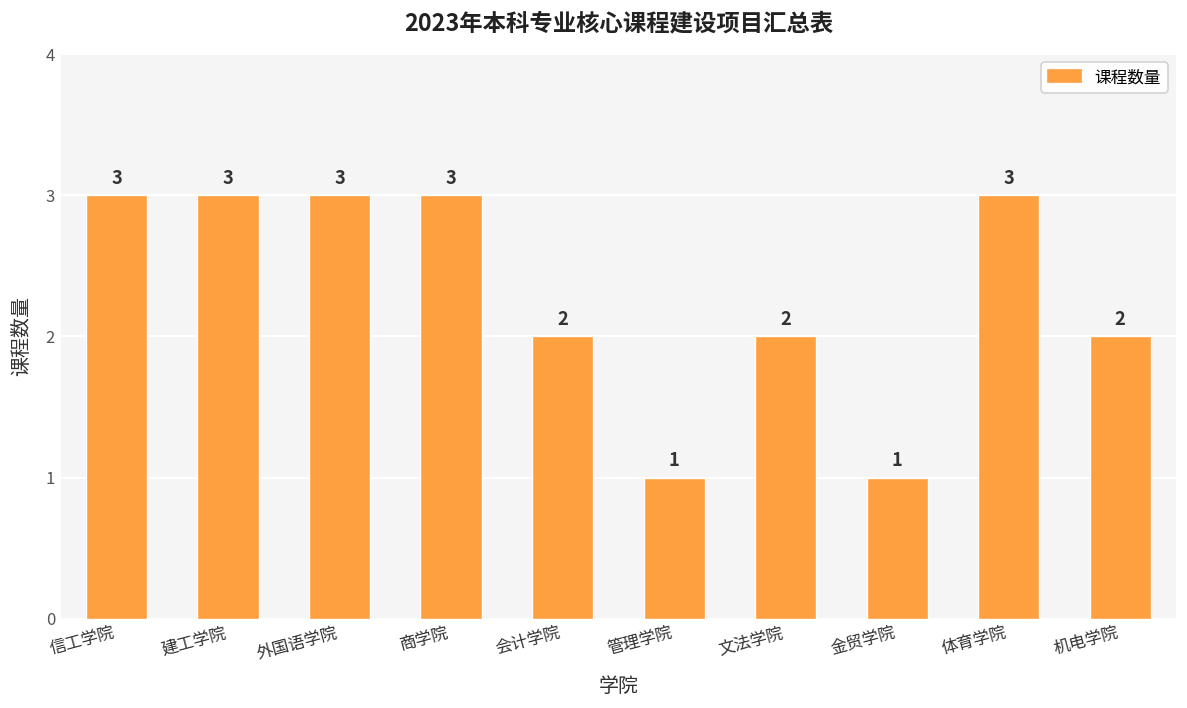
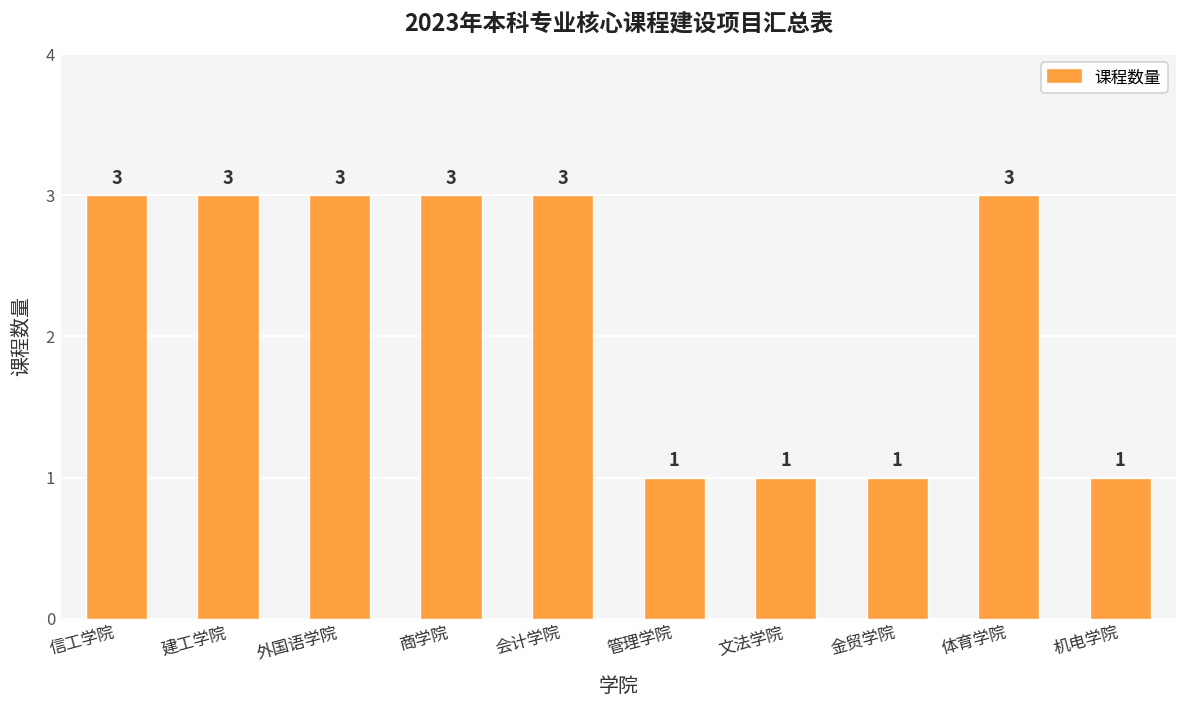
会计学院: 2 -> 3
文法学院: 2 -> 1
机电学院: 2 -> 1
